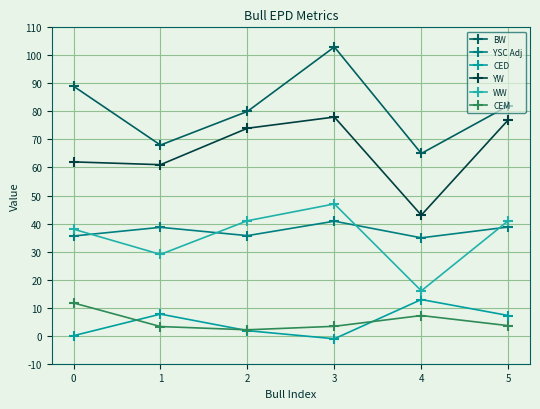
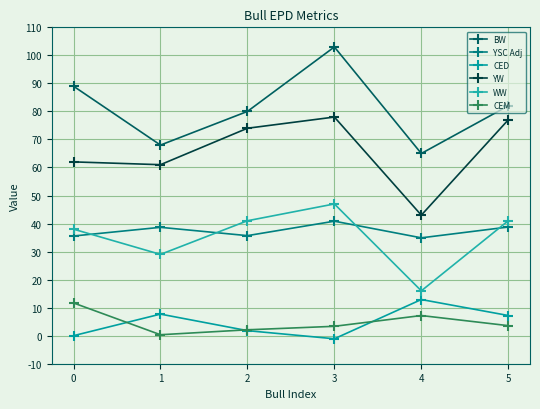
CEM, 1: 3 -> 0
